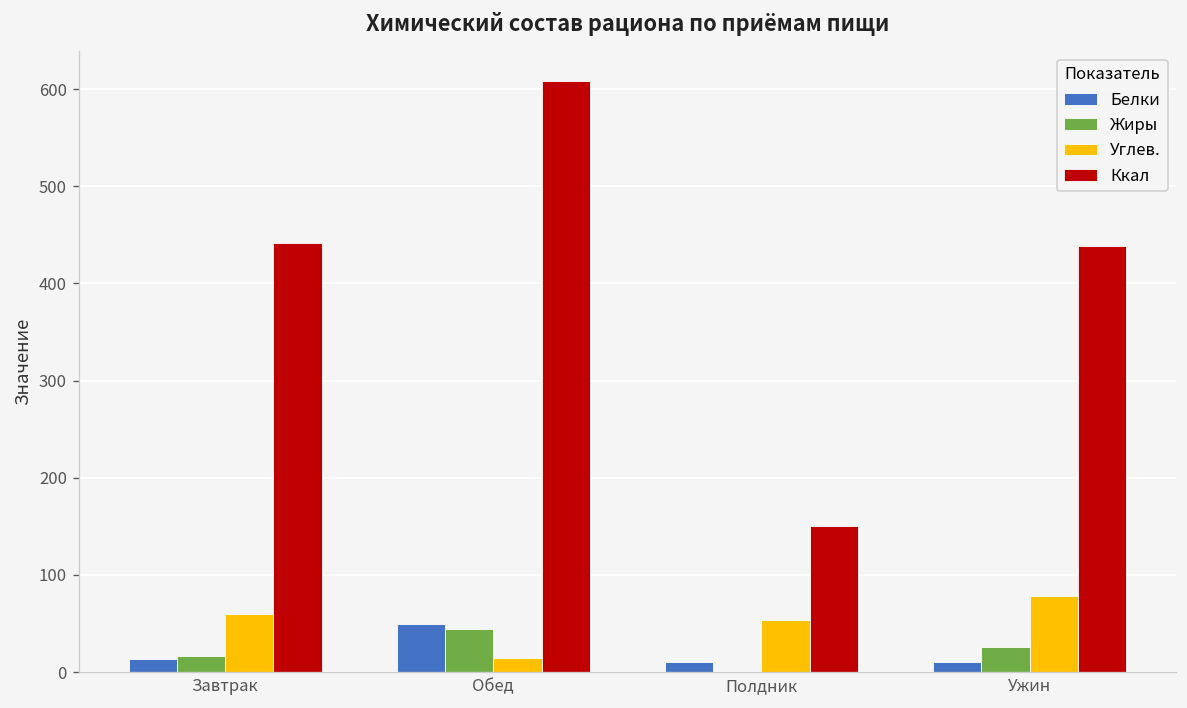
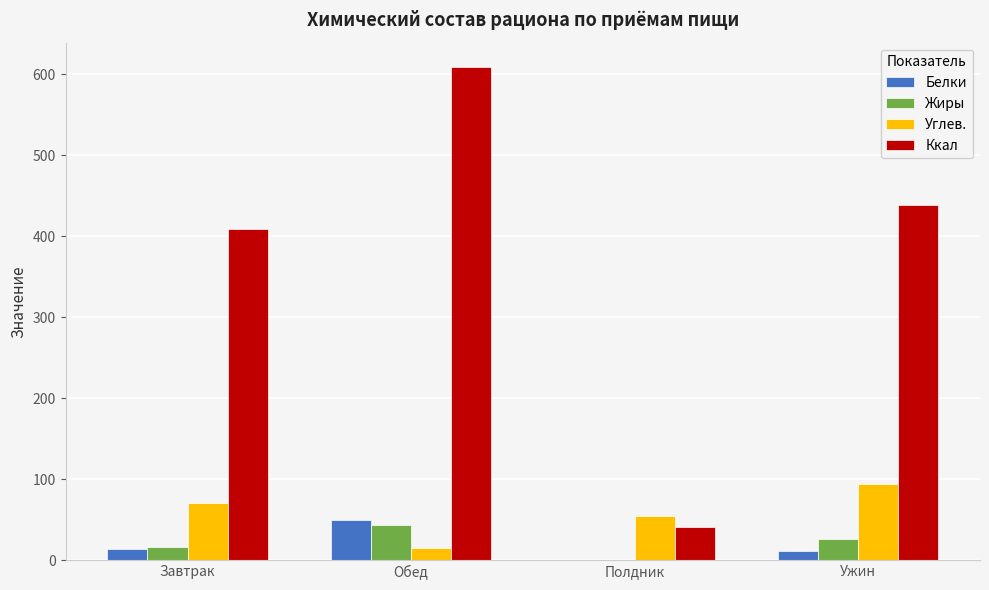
Углев., Завтрак: 60 -> 70
Ккал, Завтрак: 440 -> 410
Белки, Полдник: 10 -> 0
Ккал, Полдник: 150 -> 40
Углев., Ужин: 80 -> 90
